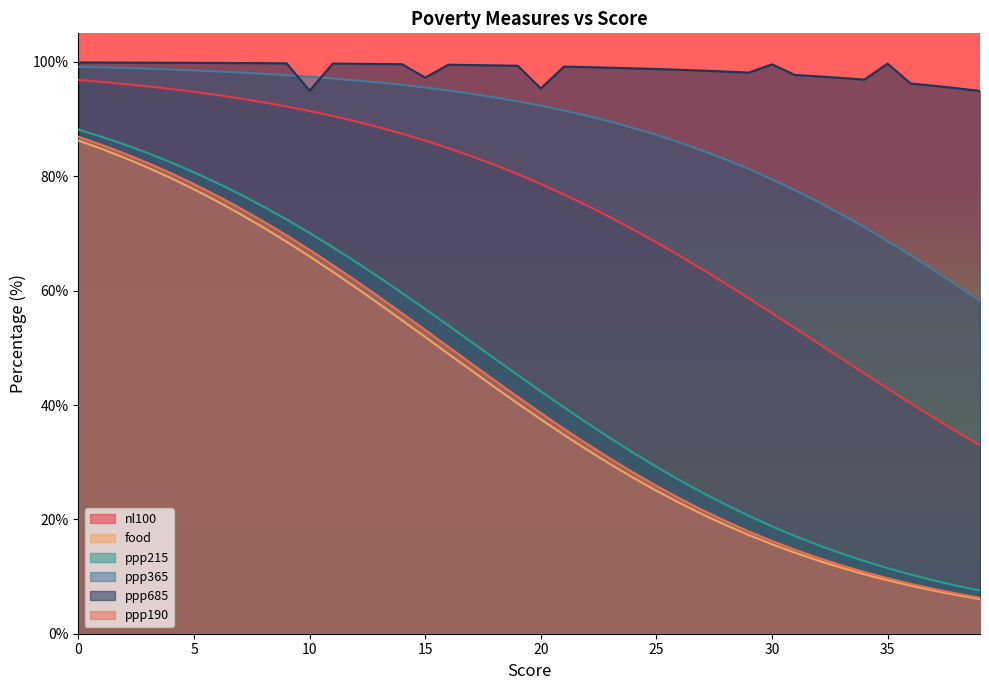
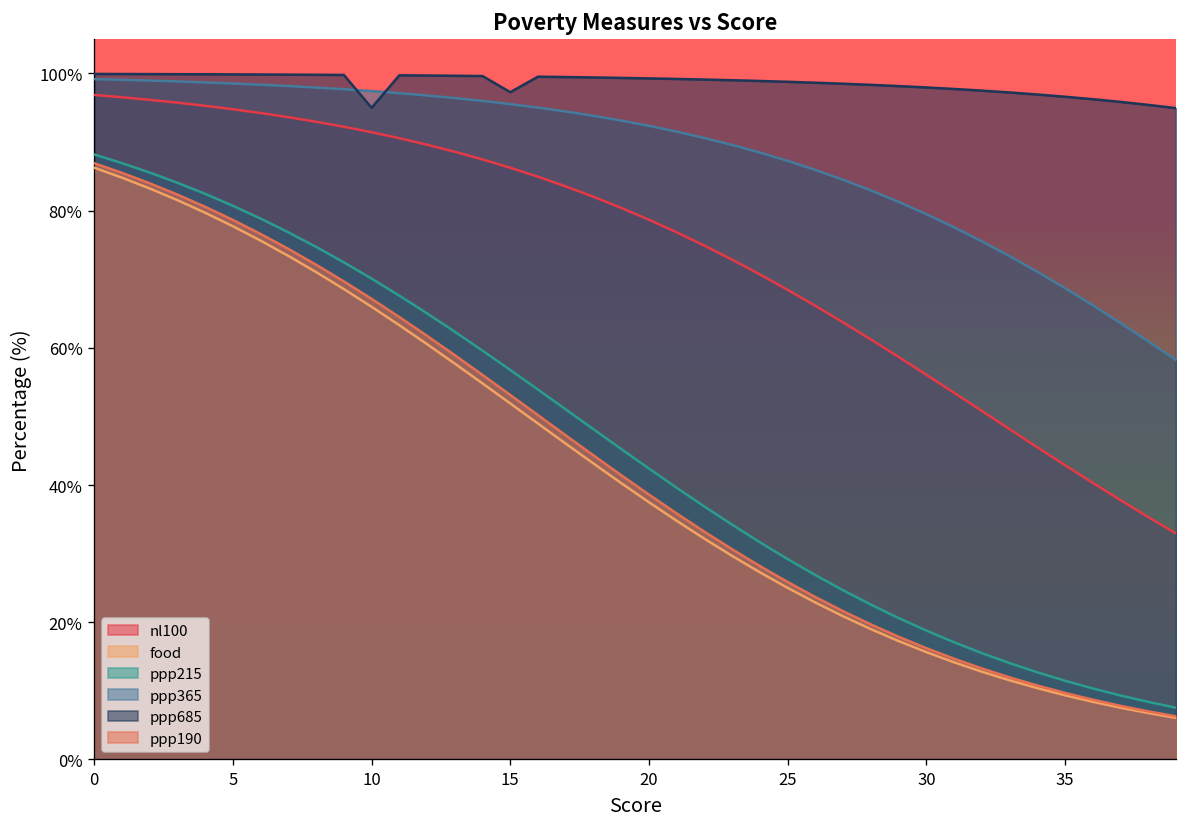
ppp685, 20: 95% -> 99%
ppp685, 30: 100% -> 98%
ppp685, 35: 100% -> 97%
